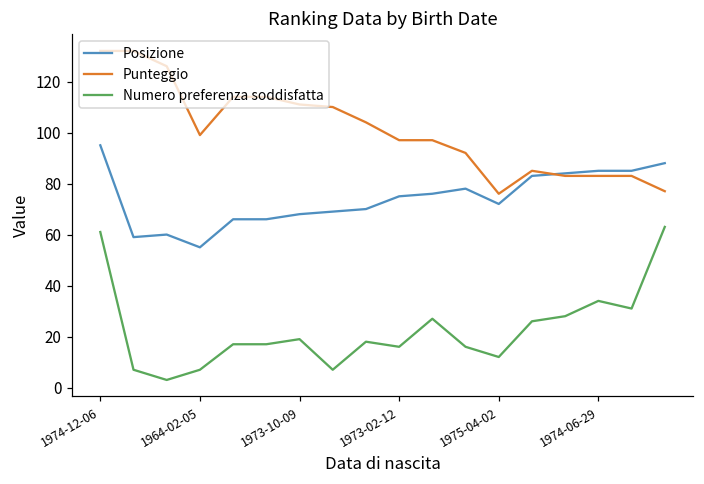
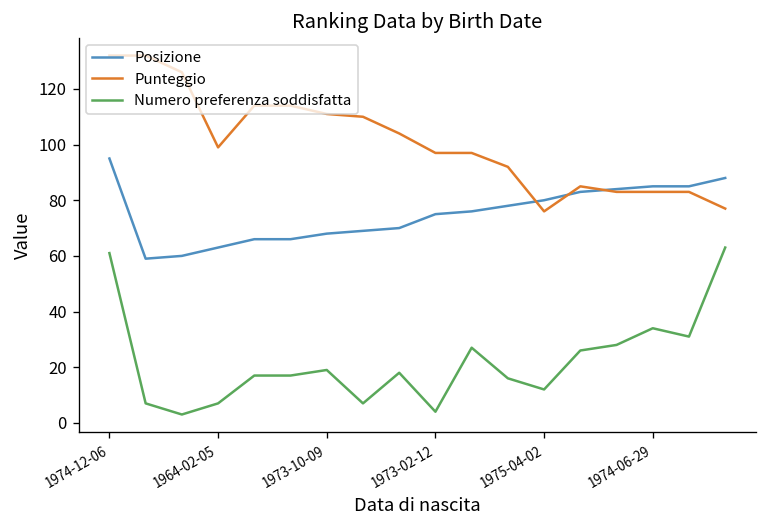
Posizione, 1964-02-05: 55 -> 63
Numero preferenza soddisfatta, 1973-02-12: 16 -> 4
Posizione, 1975-04-02: 72 -> 80
